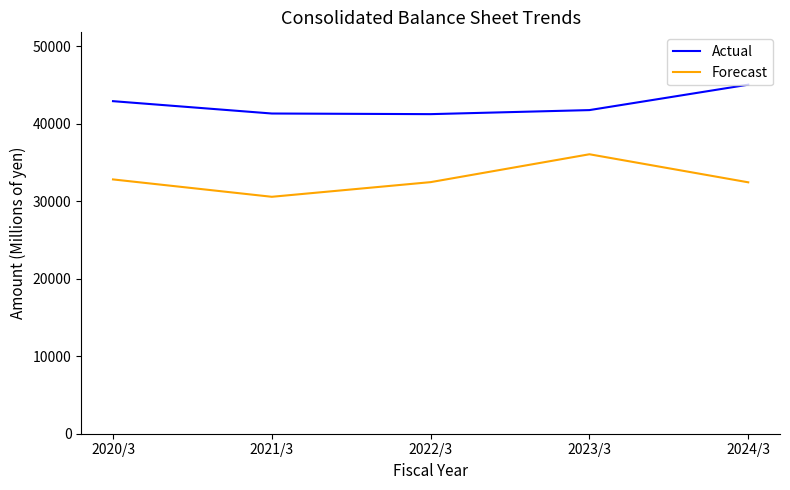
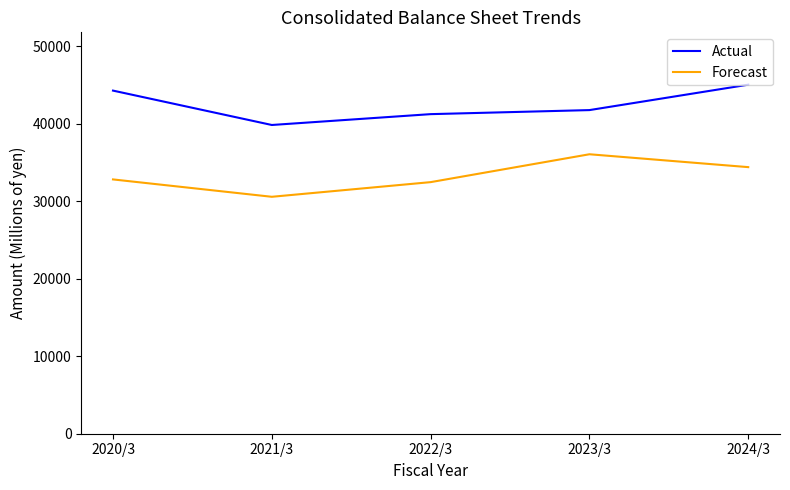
Actual, 2020/3: 43000 -> 44000
Actual, 2021/3: 41000 -> 40000
Forecast, 2024/3: 32000 -> 34000
